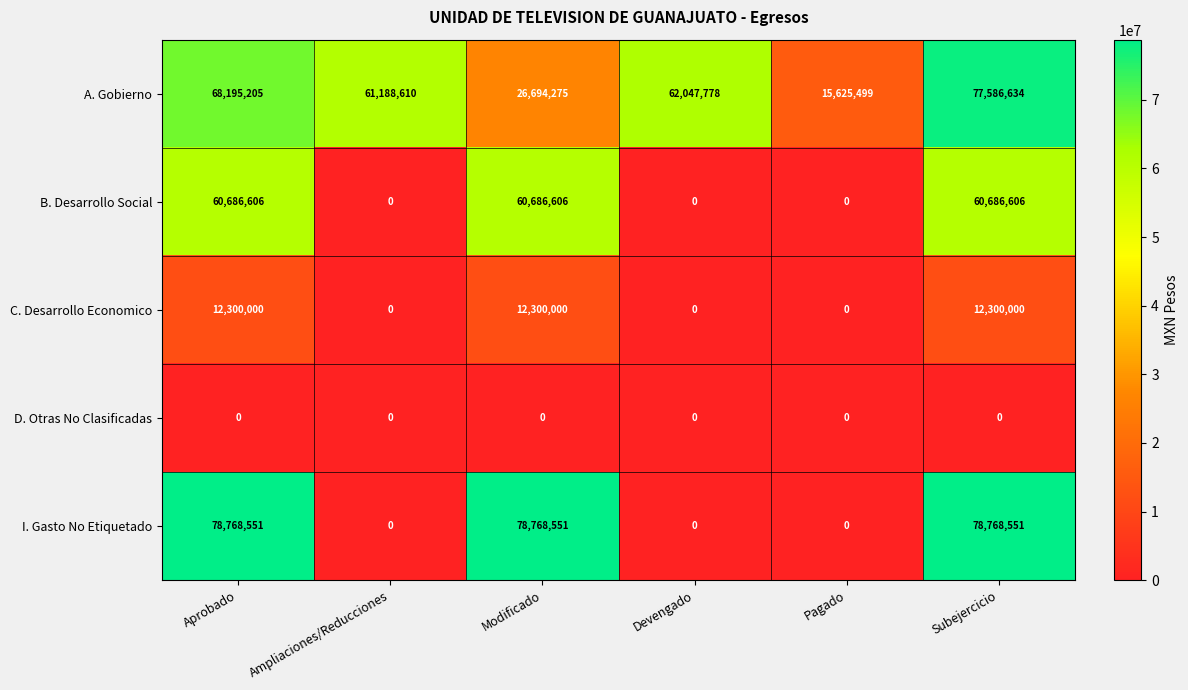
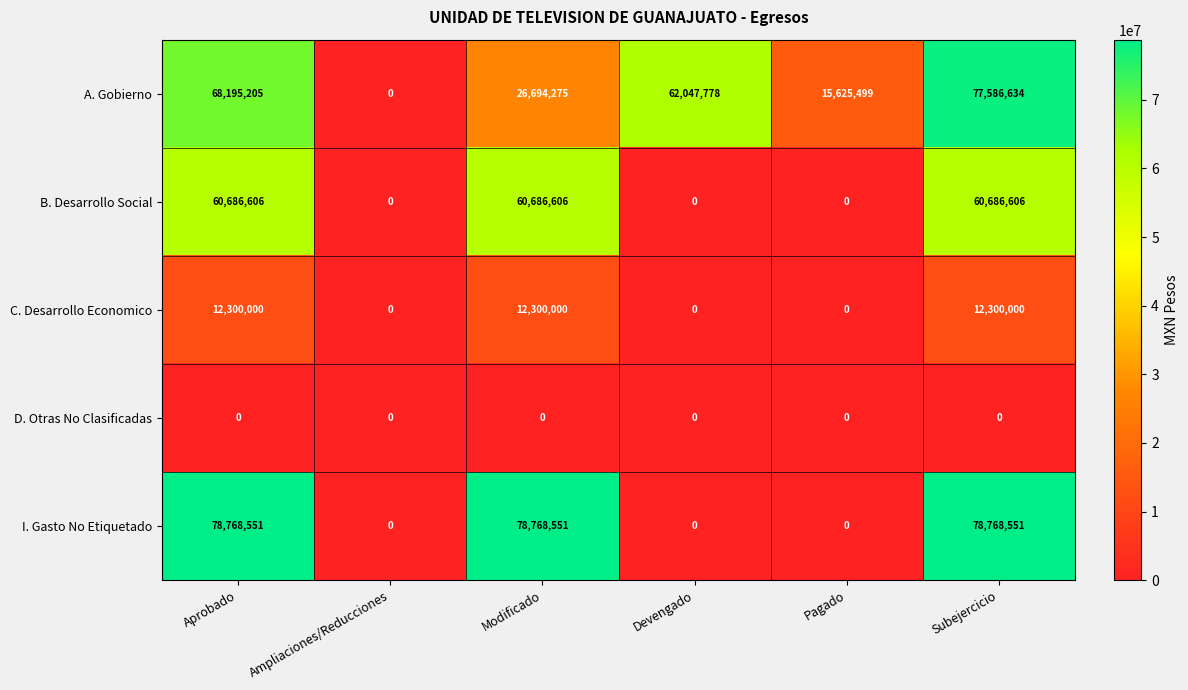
A. Gobierno, Ampliaciones/Reducciones: 61,188,610 -> 0
